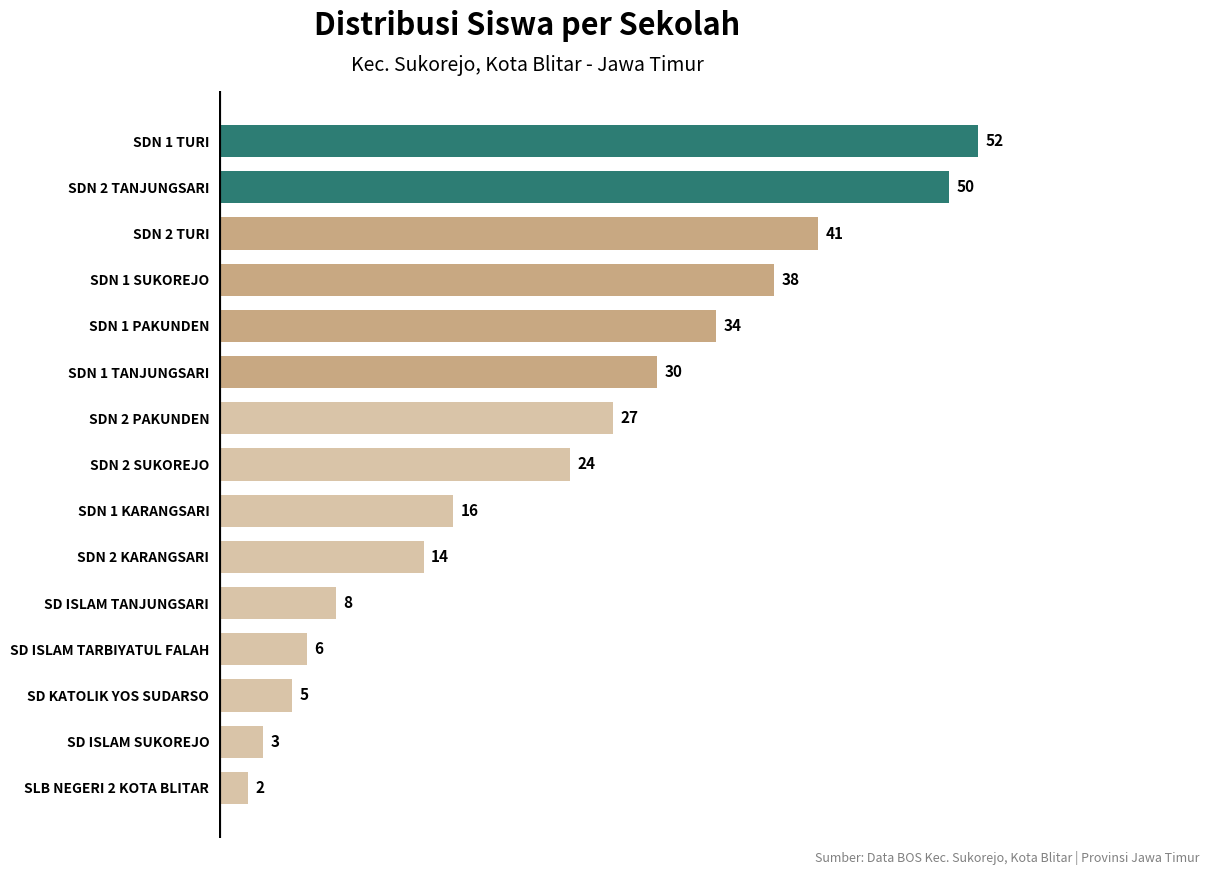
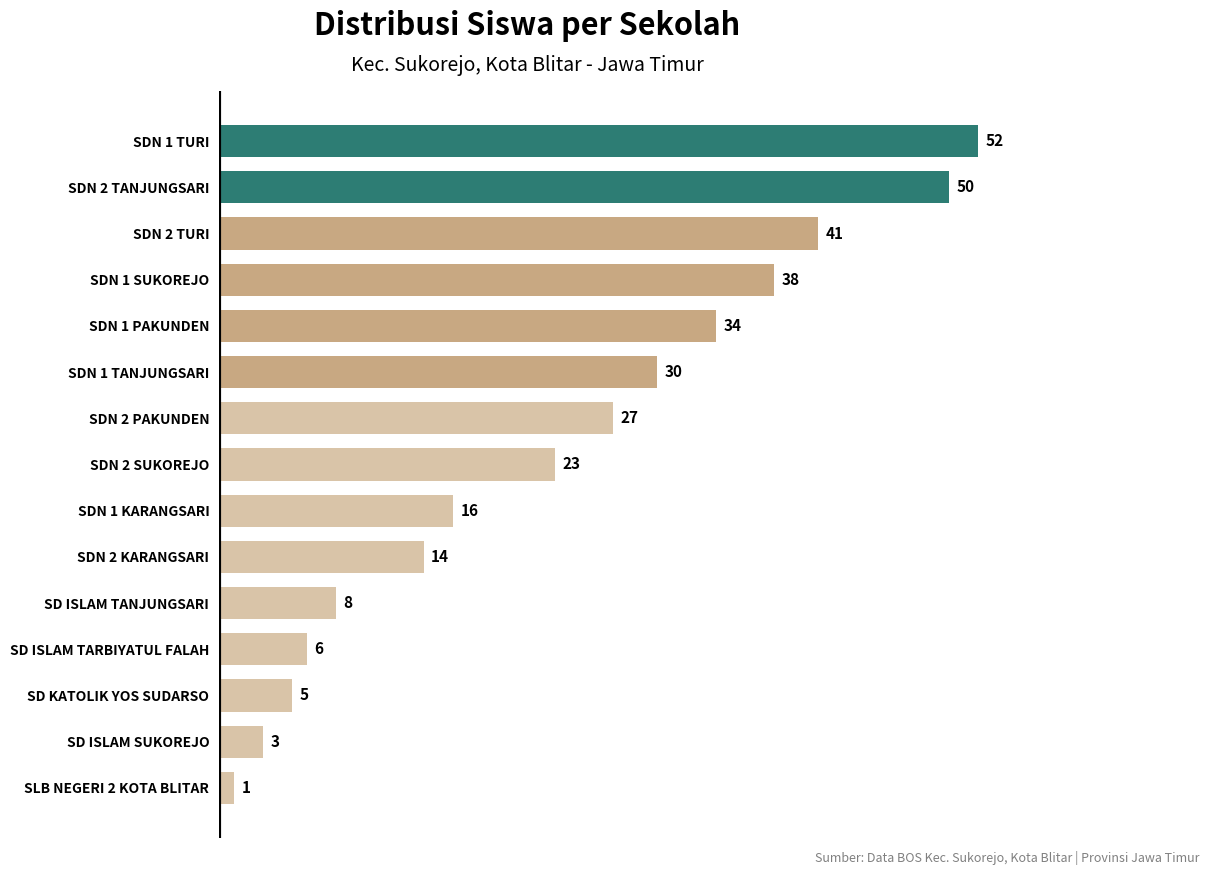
SDN 2 SUKOREJO: 24 -> 23
SLB NEGERI 2 KOTA BLITAR: 2 -> 1
